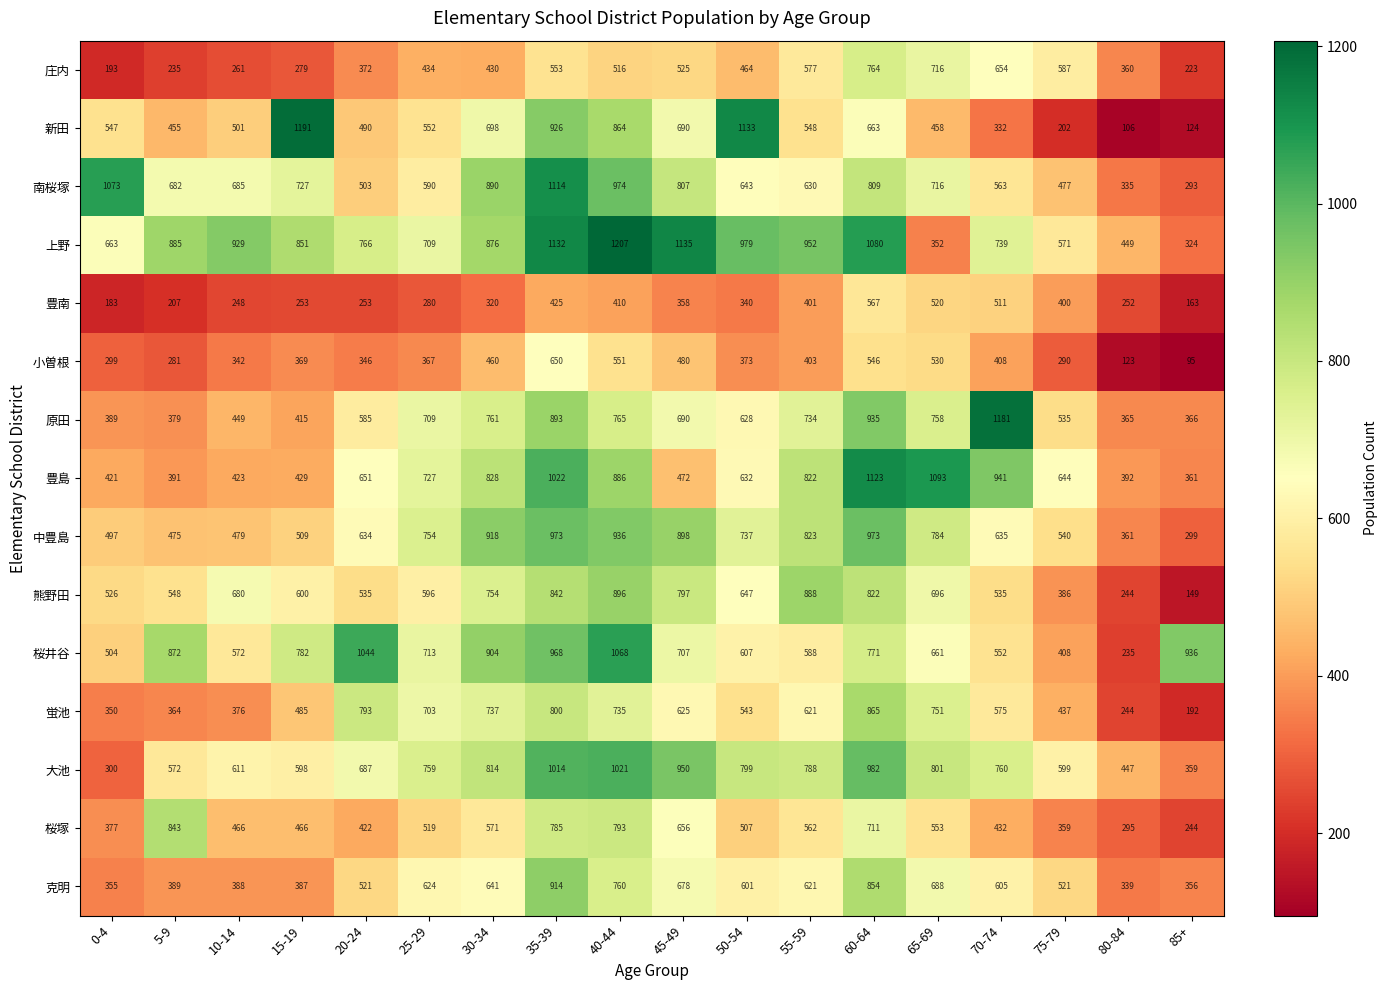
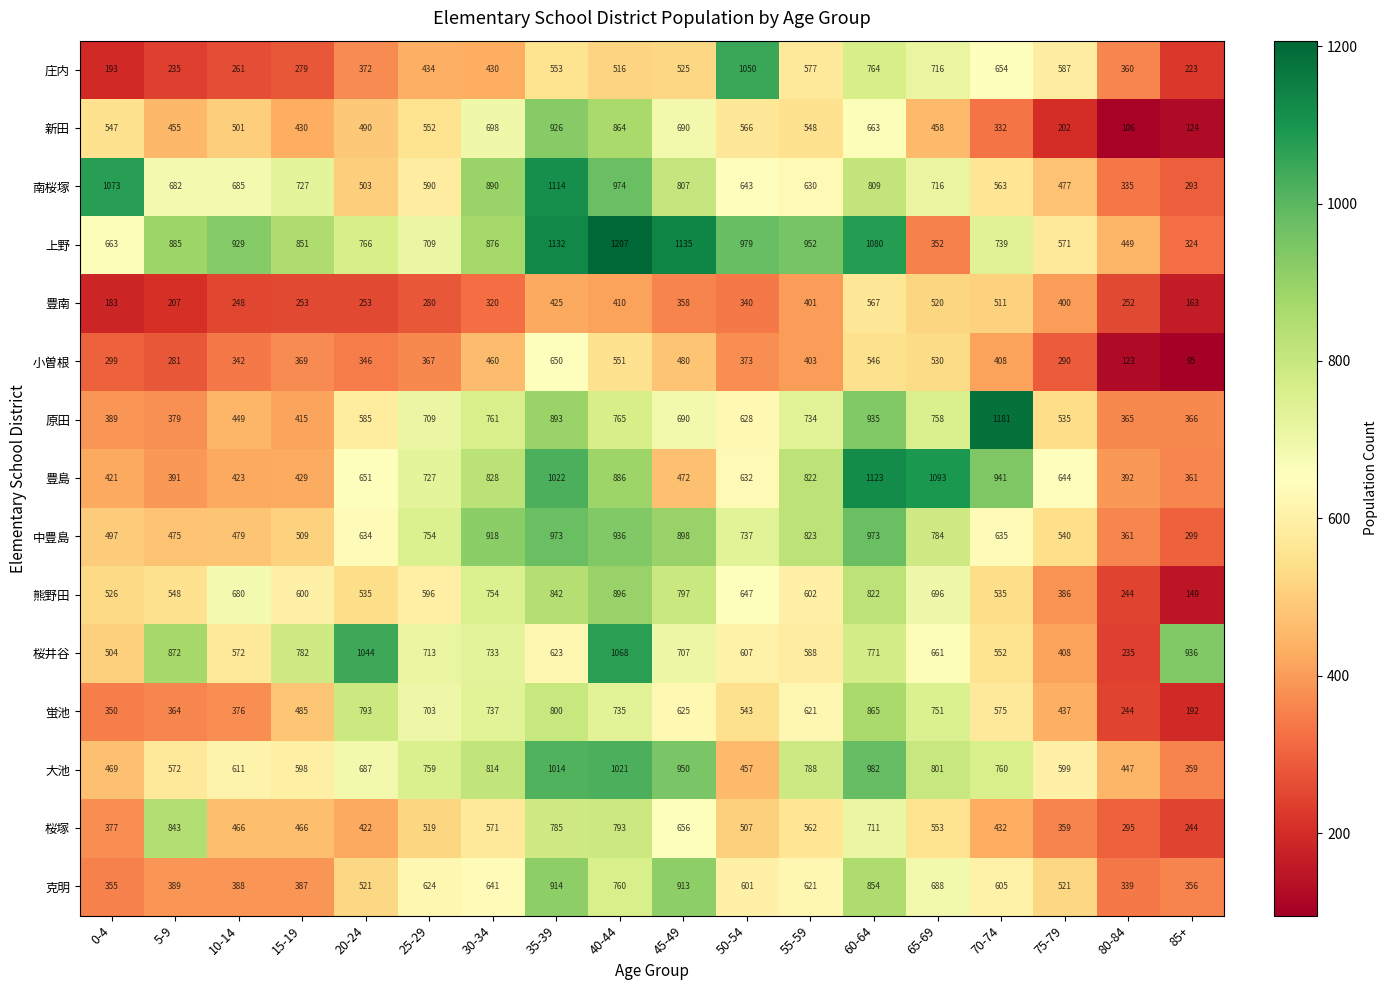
庄内, 50-54: 464 -> 1050
新田, 15-19: 1191 -> 430
新田, 50-54: 1133 -> 566
熊野田, 55-59: 888 -> 602
桜井谷, 30-34: 904 -> 733
桜井谷, 35-39: 968 -> 623
大池, 0-4: 300 -> 469
大池, 50-54: 799 -> 457
克明, 45-49: 678 -> 913
